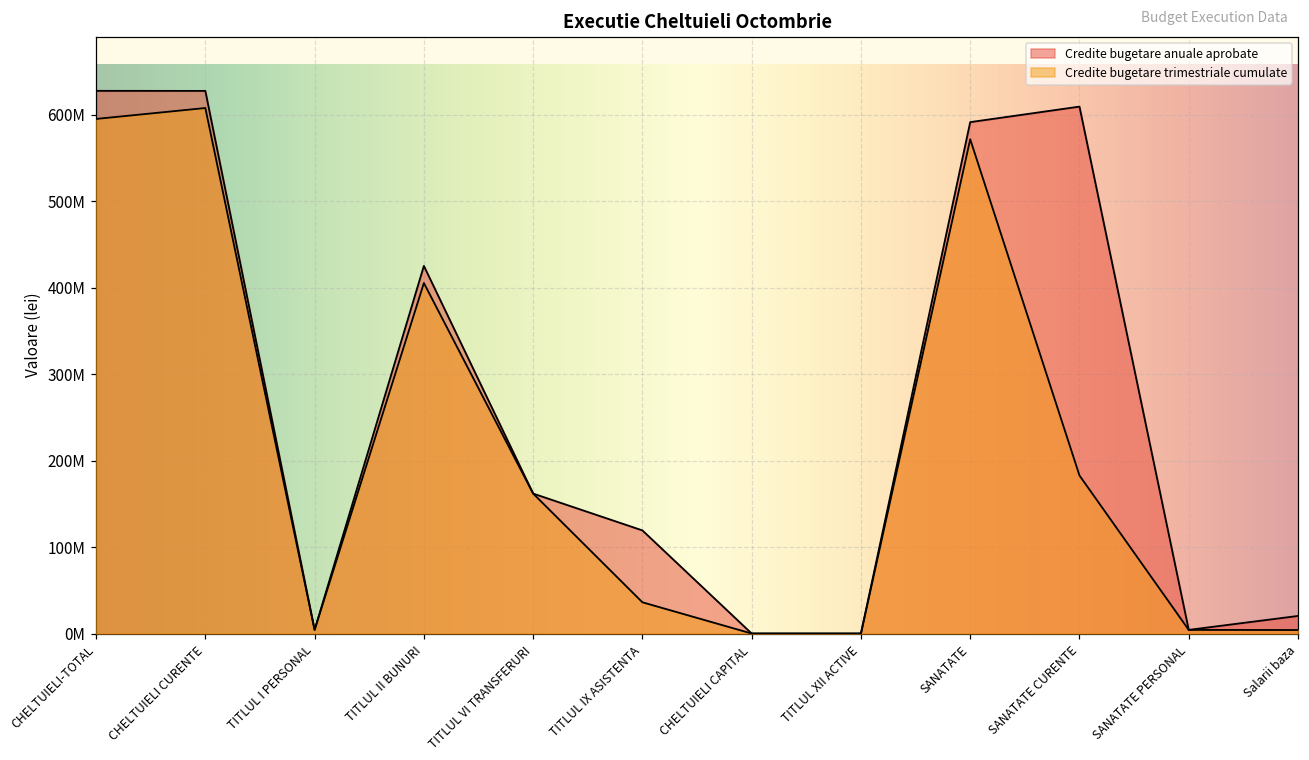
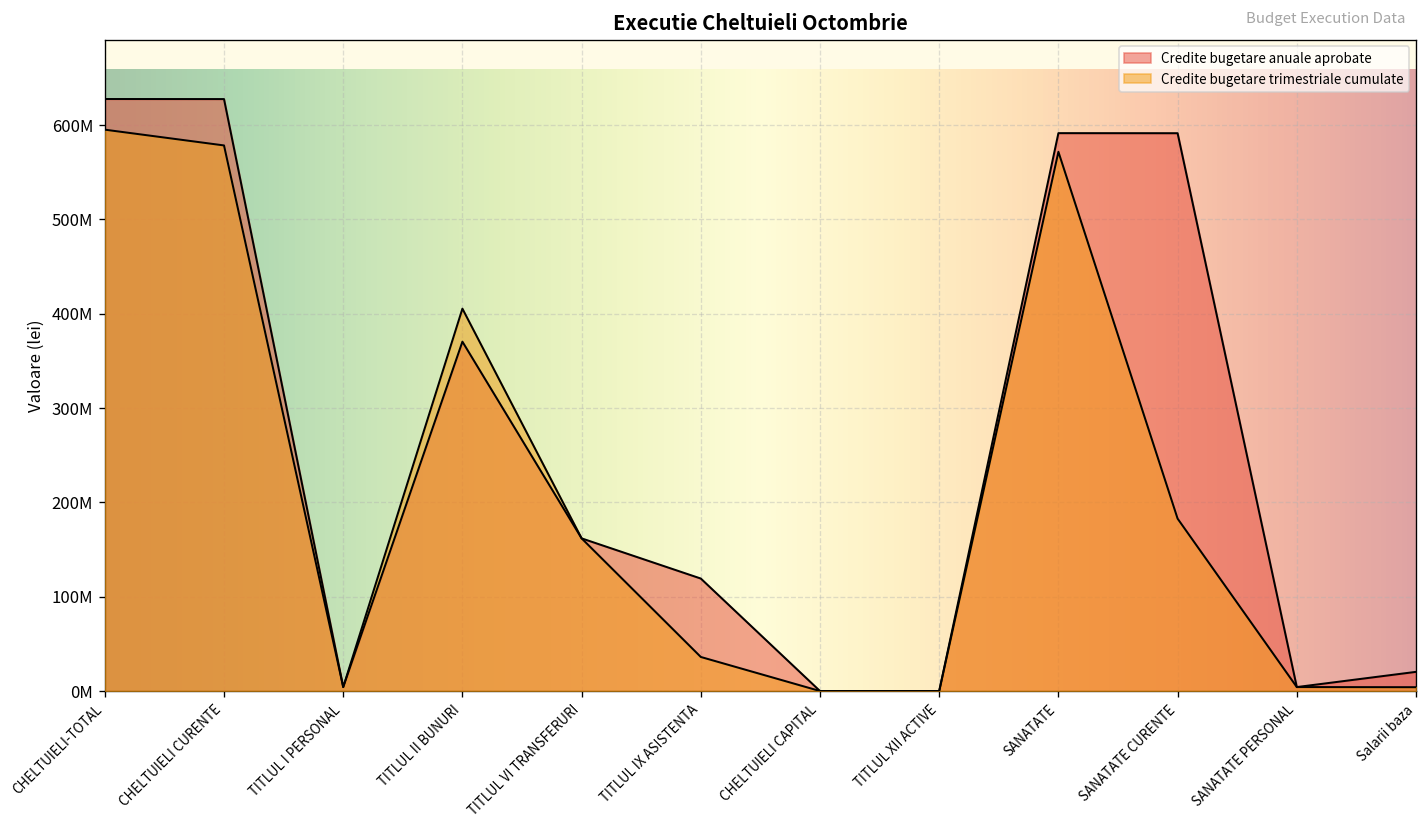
Credite bugetare trimestriale cumulate, CHELTUIELI CURENTE: 610000000 -> 580000000
Credite bugetare anuale aprobate, TITLUL II BUNURI: 430000000 -> 370000000
Credite bugetare anuale aprobate, SANATATE CURENTE: 610000000 -> 590000000
